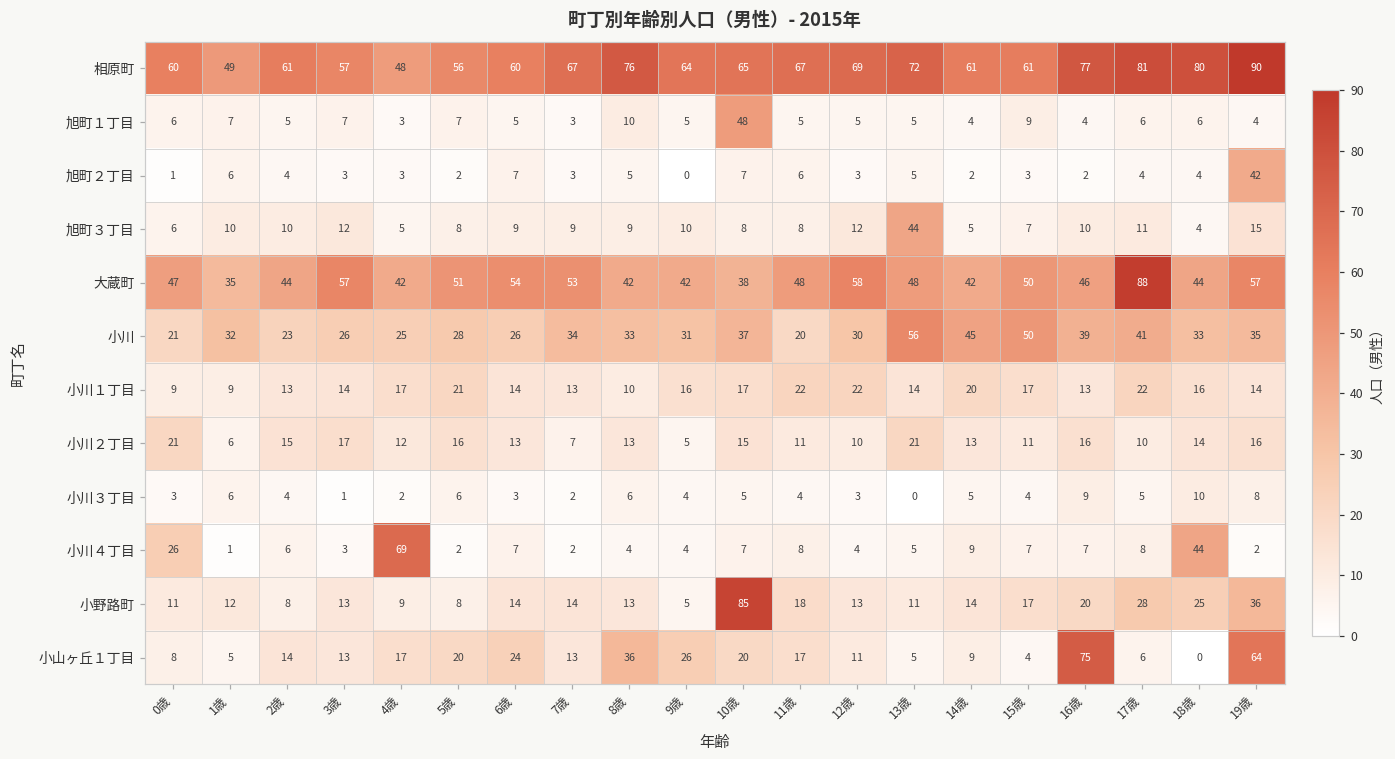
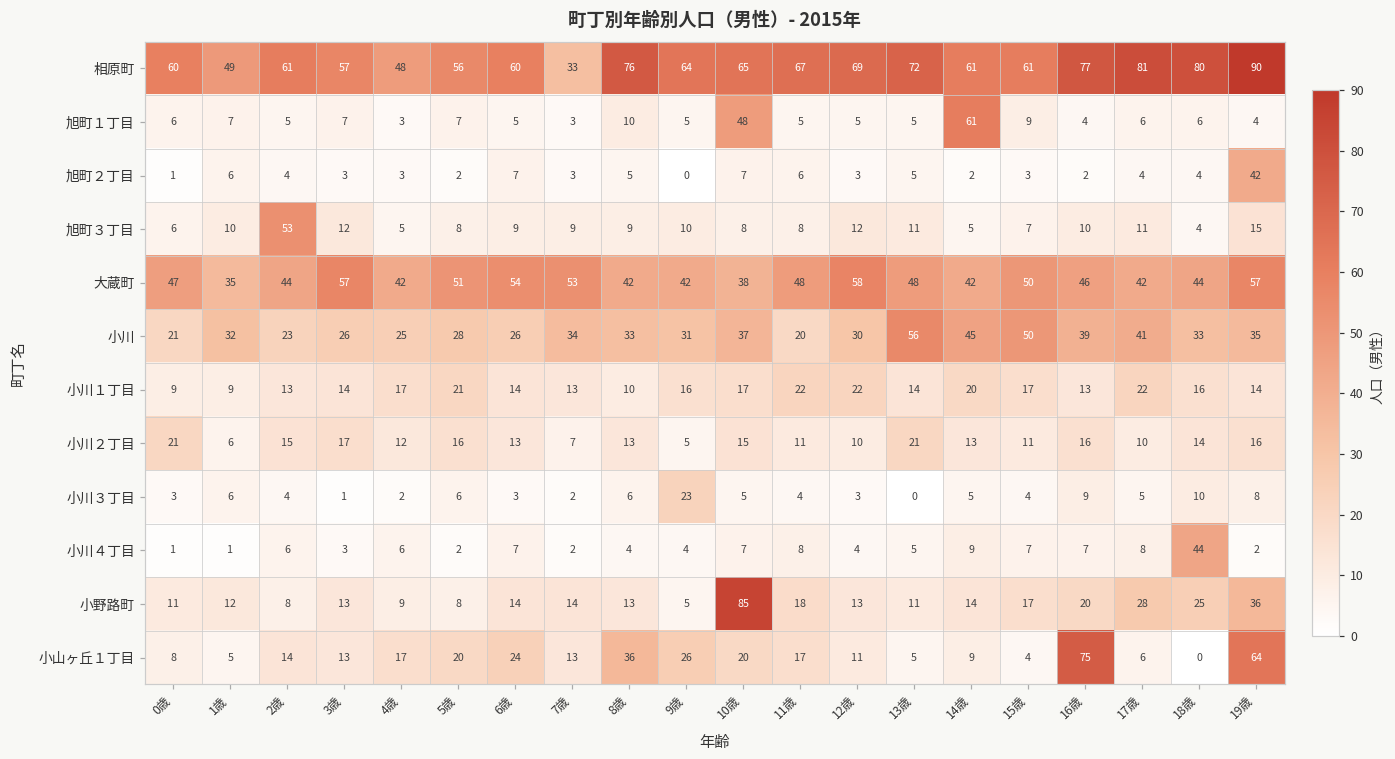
相原町, 7歳: 67 -> 33
旭町１丁目, 14歳: 4 -> 61
旭町３丁目, 2歳: 10 -> 53
旭町３丁目, 13歳: 44 -> 11
大蔵町, 17歳: 88 -> 42
小川３丁目, 9歳: 4 -> 23
小川４丁目, 0歳: 26 -> 1
小川４丁目, 4歳: 69 -> 6
